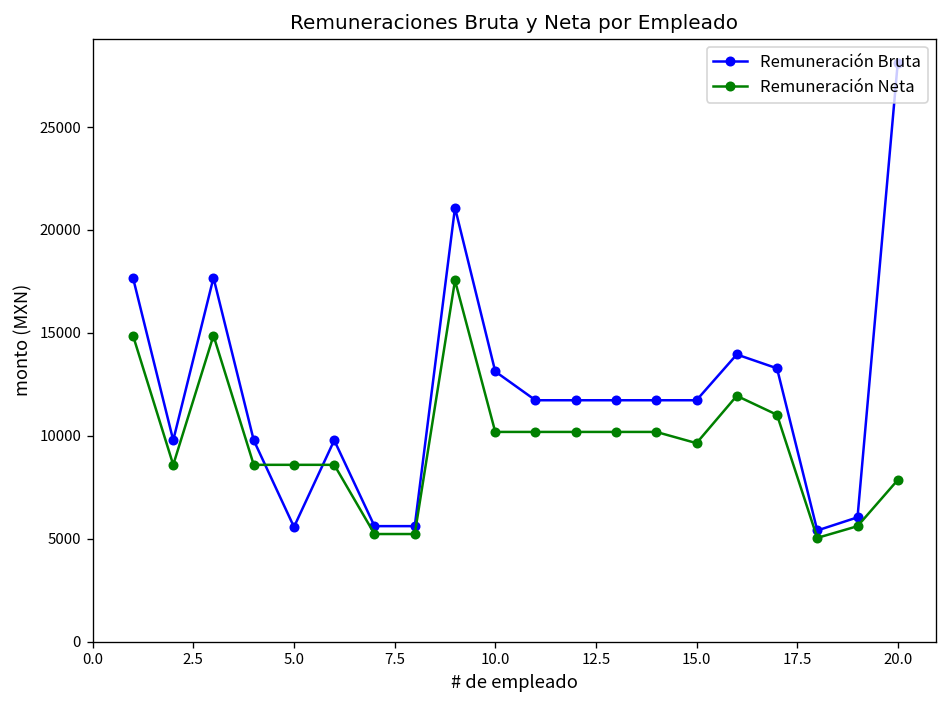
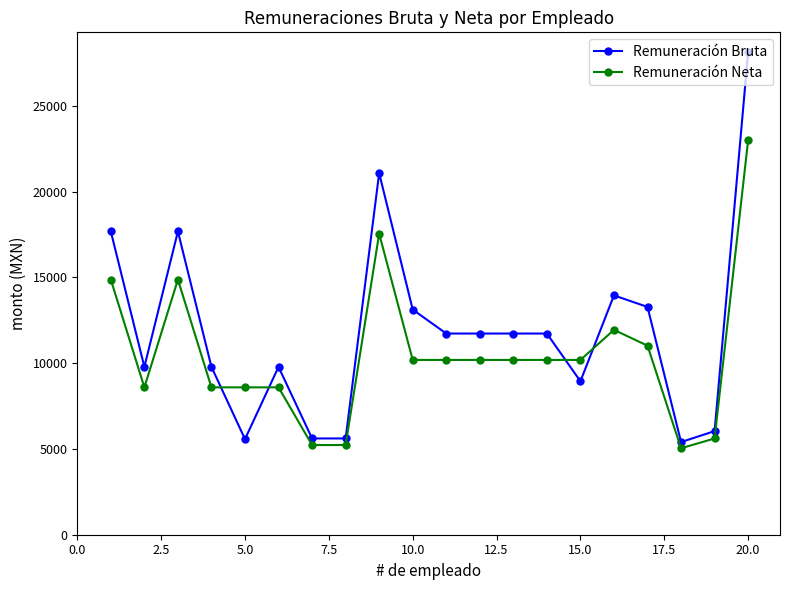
Remuneración Bruta, 15.0: 11700 -> 8900
Remuneración Neta, 15.0: 9600 -> 10200
Remuneración Neta, 20.0: 7900 -> 23000
